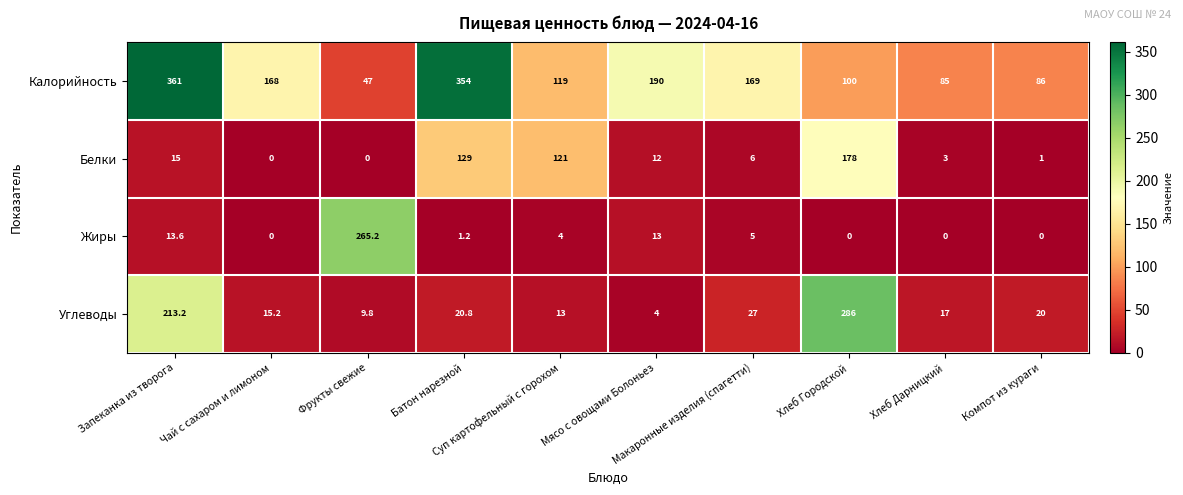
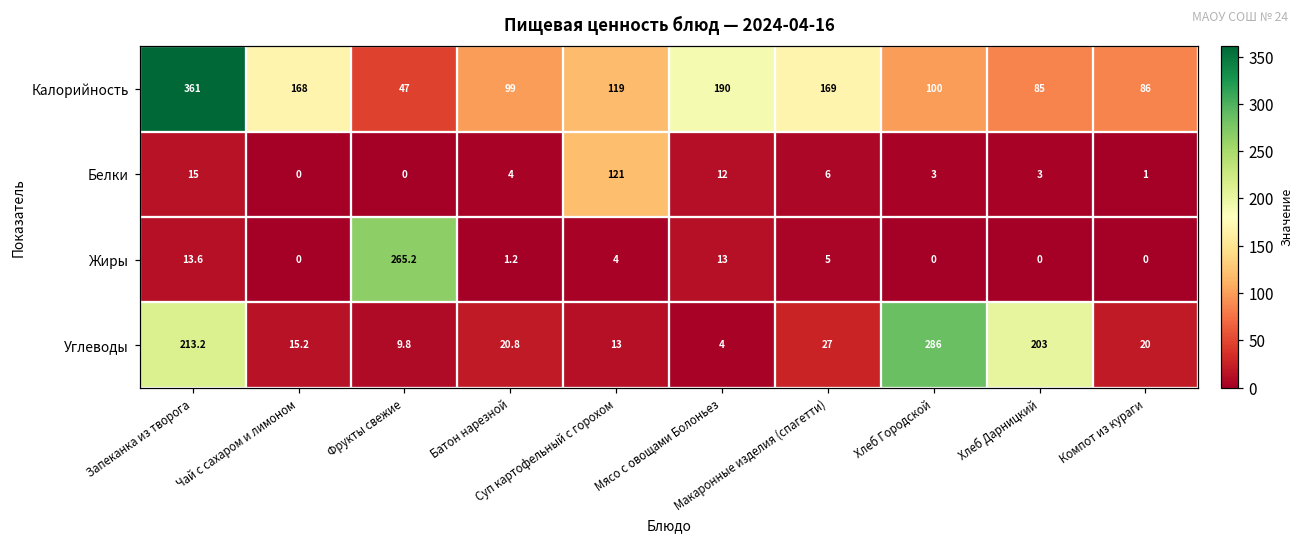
Калорийность, Батон нарезной: 354 -> 99
Белки, Батон нарезной: 129 -> 4
Белки, Хлеб Городской: 178 -> 3
Углеводы, Хлеб Дарницкий: 17 -> 203
